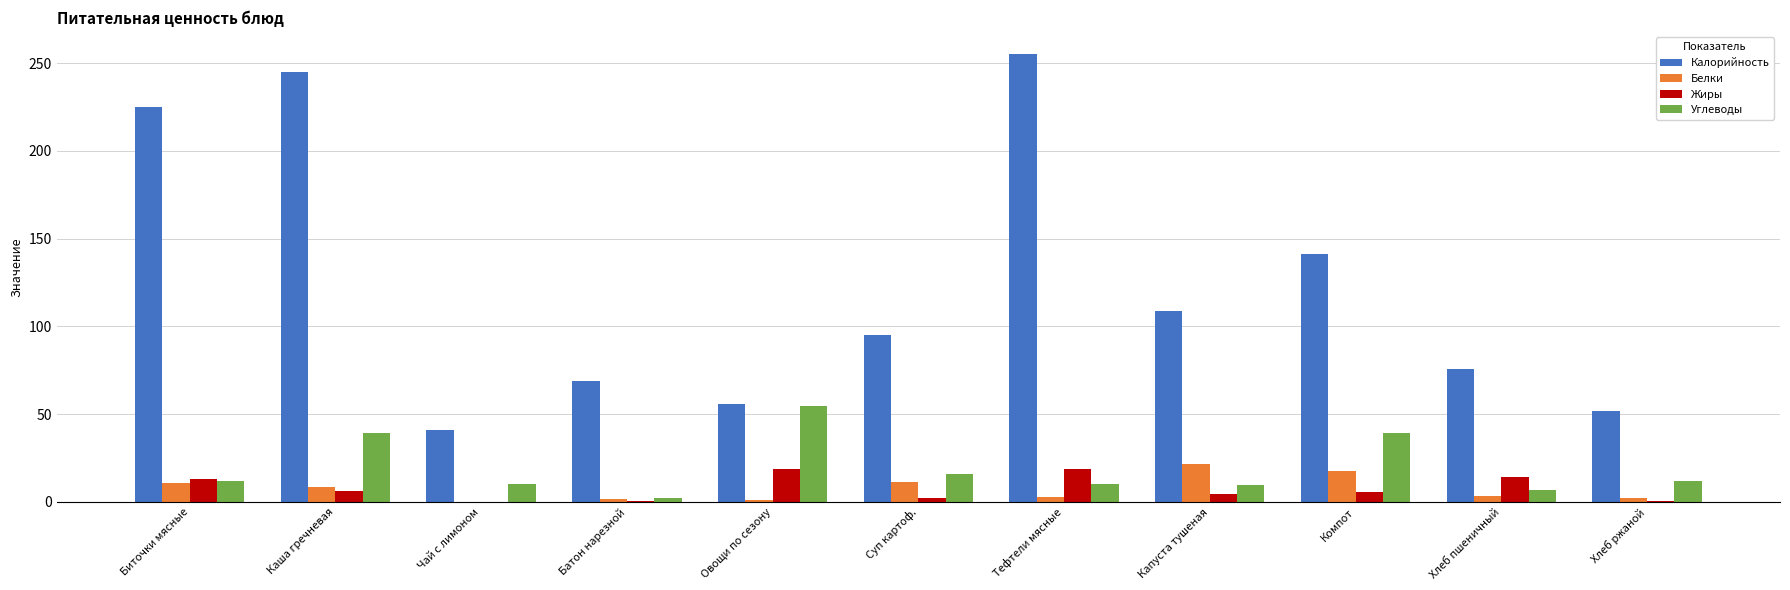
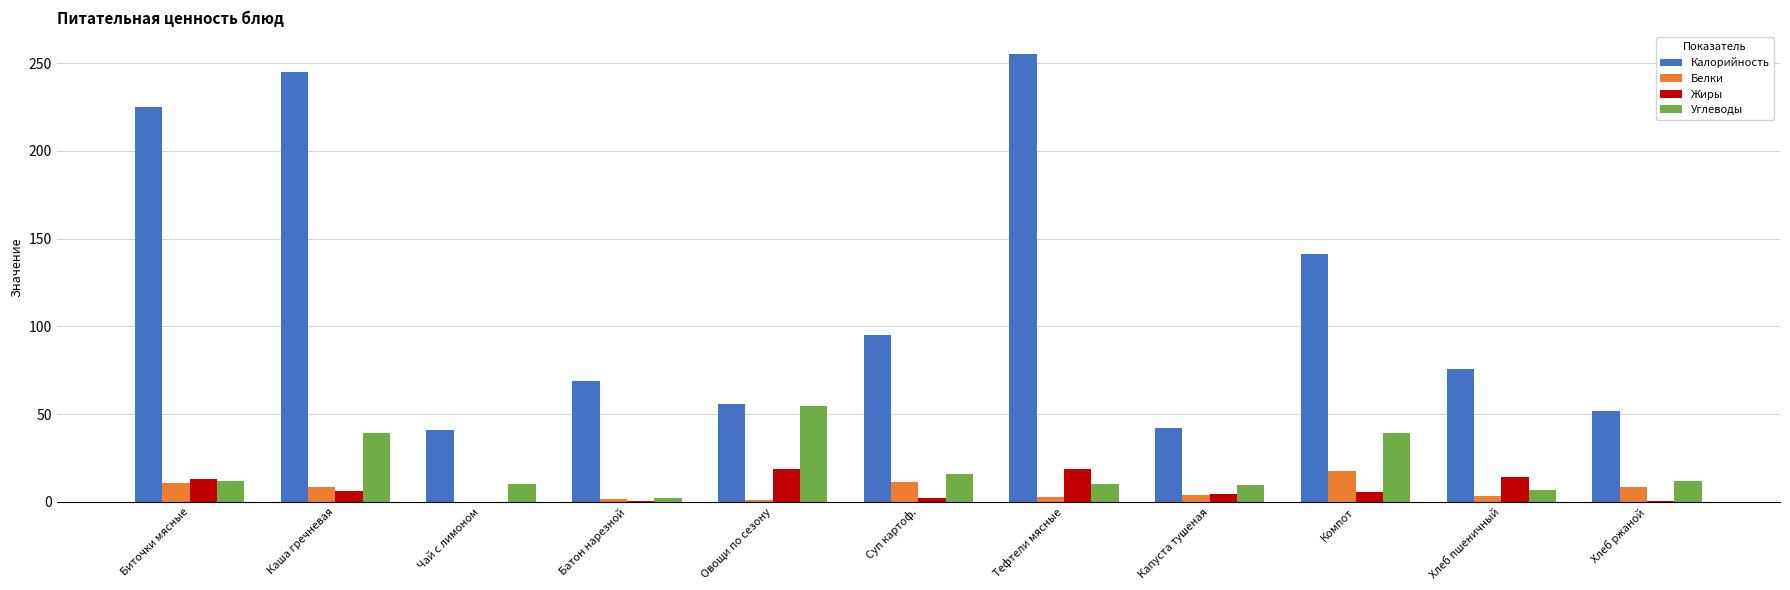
Калорийность, Капуста тушеная: 109 -> 42
Белки, Капуста тушеная: 21 -> 4
Белки, Хлеб ржаной: 2 -> 9
